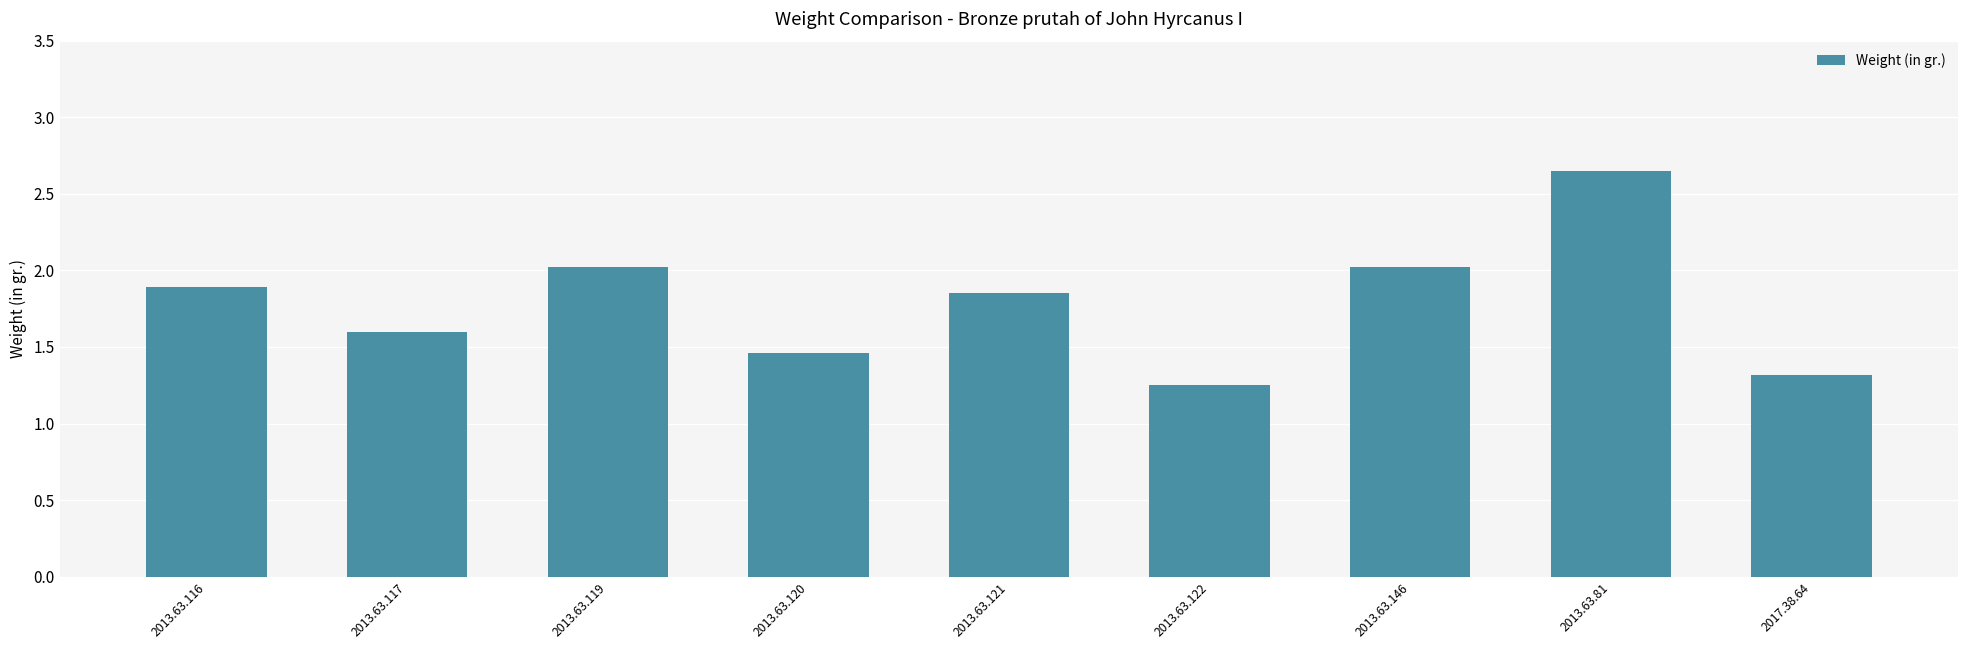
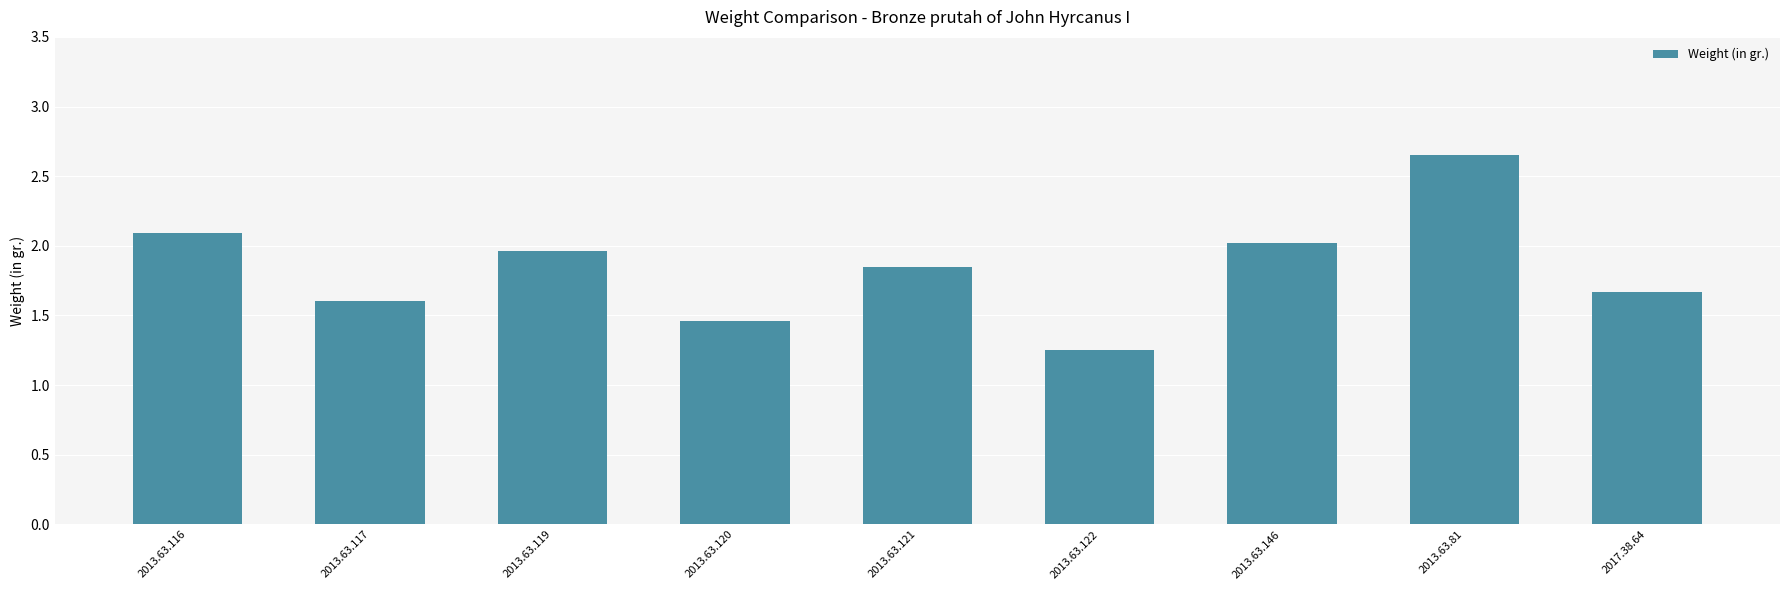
2013.63.116: 1.89 -> 2.09
2013.63.119: 2.02 -> 1.96
2017.38.64: 1.32 -> 1.67
